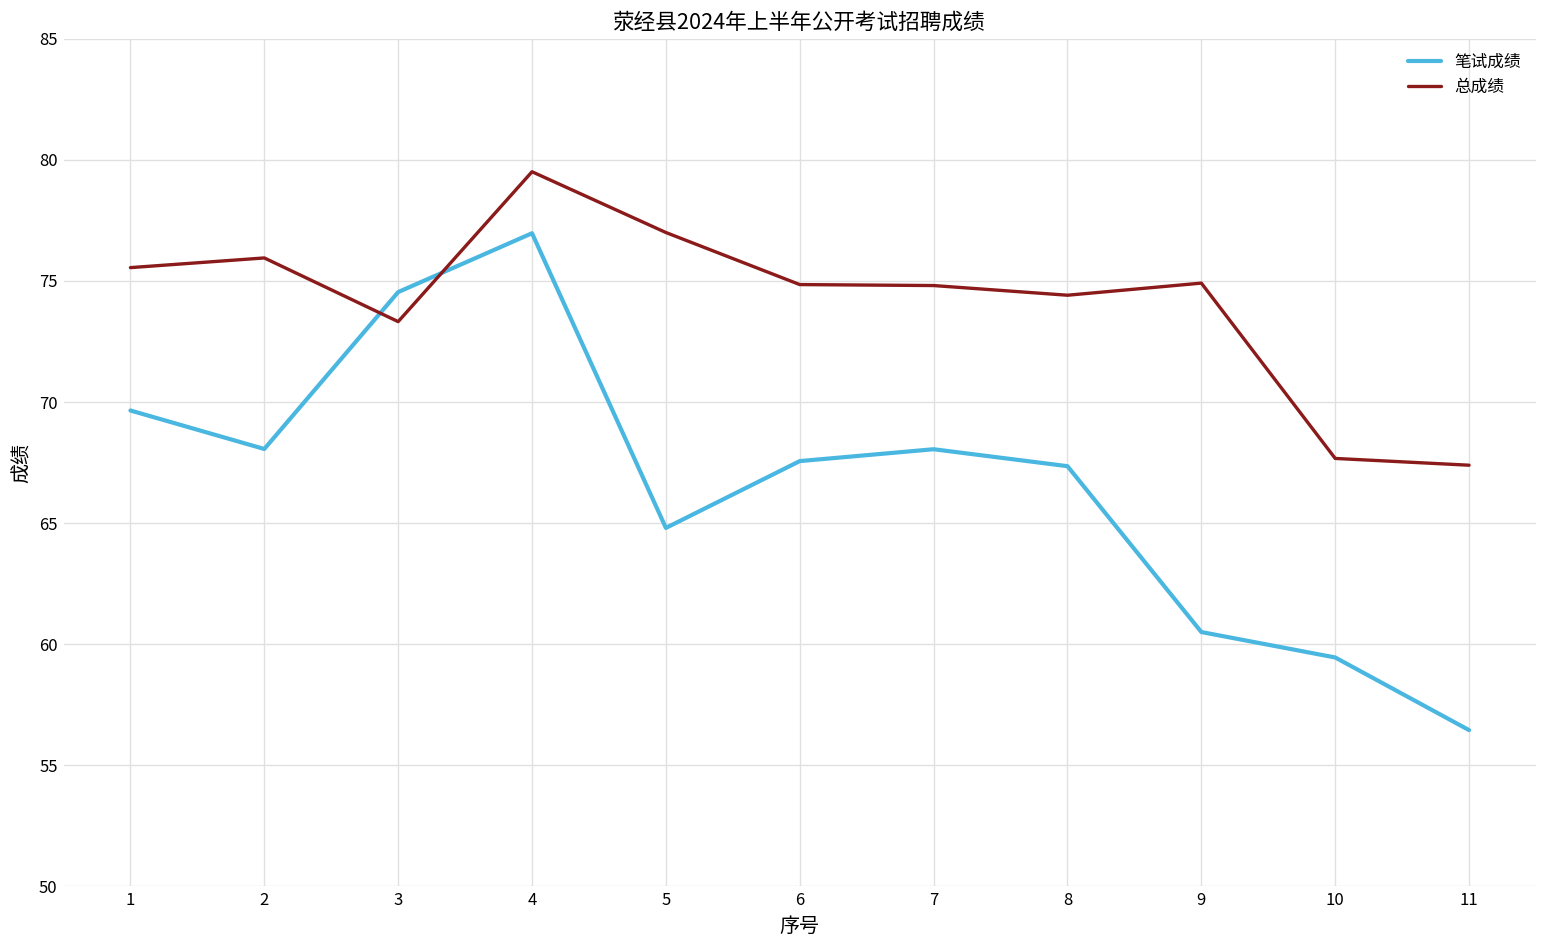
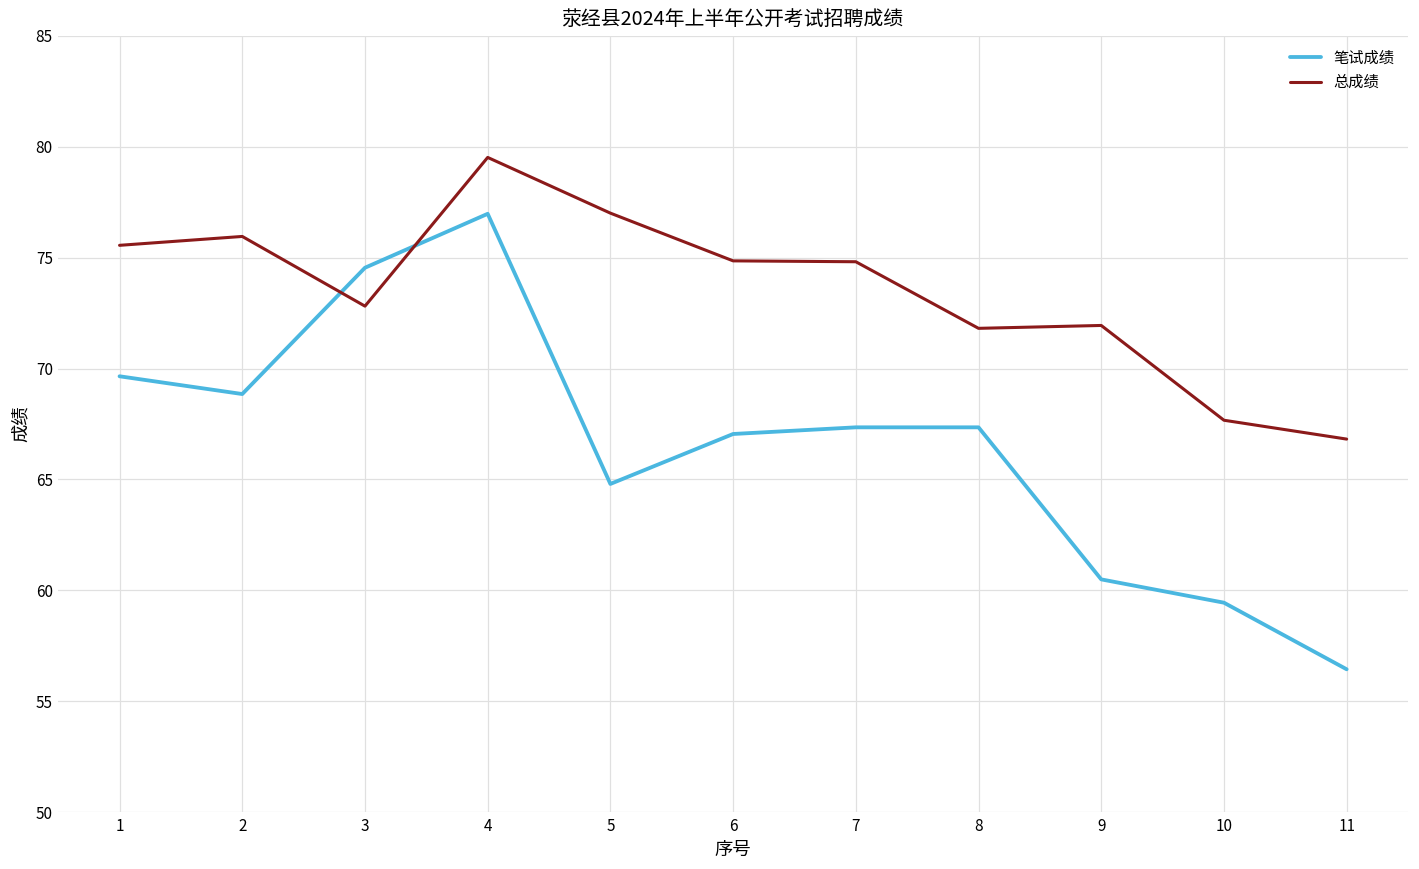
笔试成绩, 2: 68.1 -> 68.9
总成绩, 3: 73.3 -> 72.8
笔试成绩, 6: 67.6 -> 67.1
笔试成绩, 7: 68.1 -> 67.4
总成绩, 8: 74.4 -> 71.8
总成绩, 9: 74.9 -> 71.9
总成绩, 11: 67.4 -> 66.8
